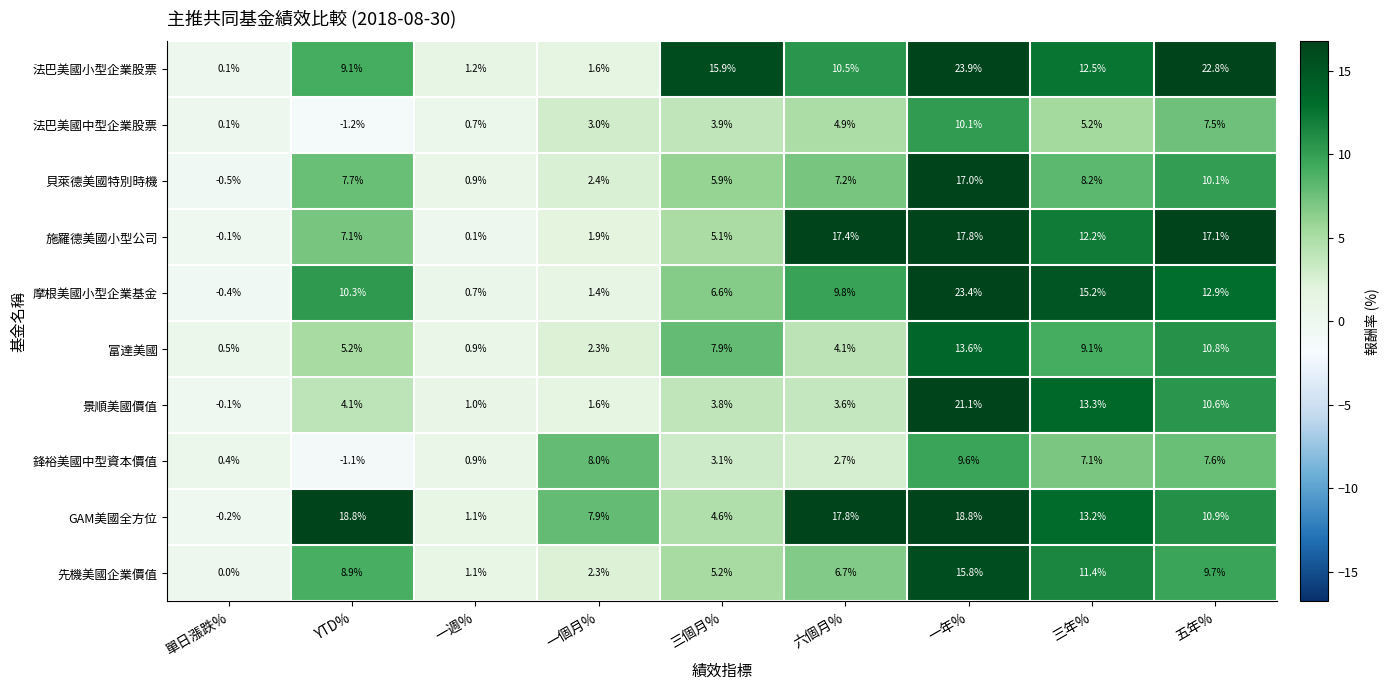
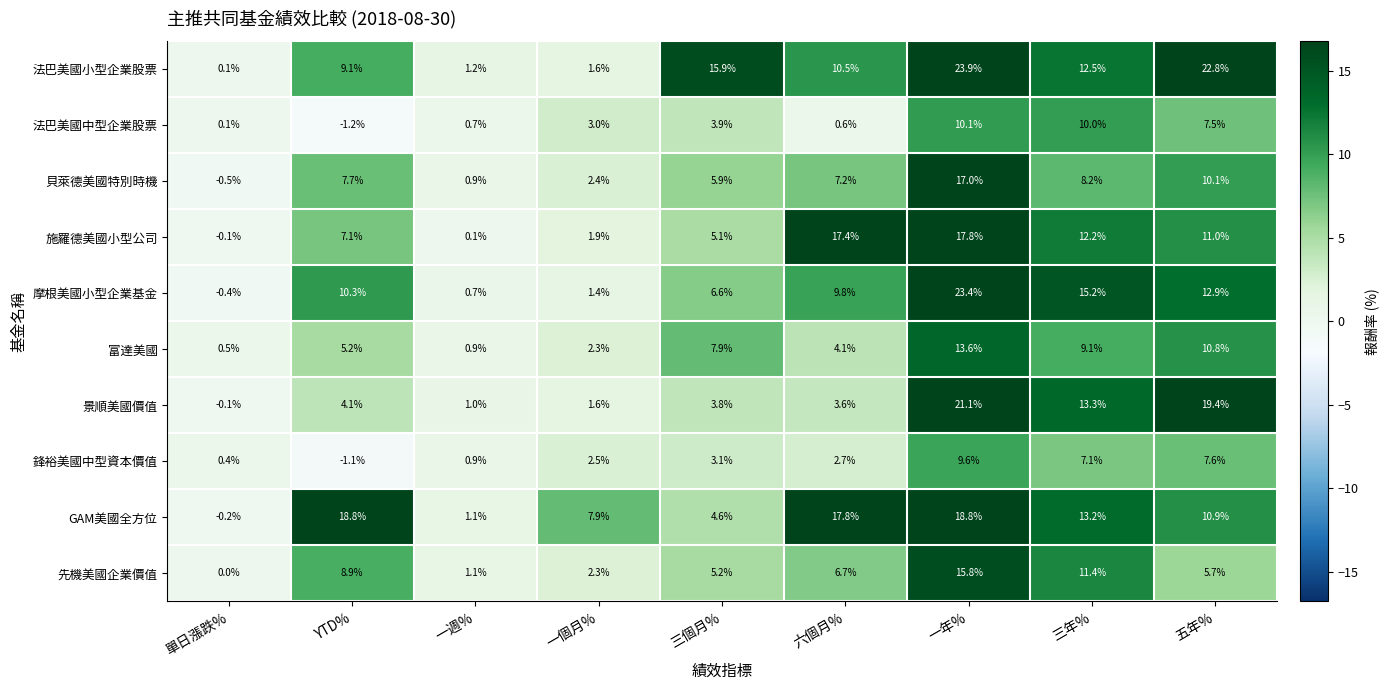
法巴美國中型企業股票, 六個月%: 4.9% -> 0.6%
法巴美國中型企業股票, 三年%: 5.2% -> 10.0%
施羅德美國小型公司, 五年%: 17.1% -> 11.0%
景順美國價值, 五年%: 10.6% -> 19.4%
鋒裕美國中型資本價值, 一個月%: 8.0% -> 2.5%
先機美國企業價值, 五年%: 9.7% -> 5.7%
